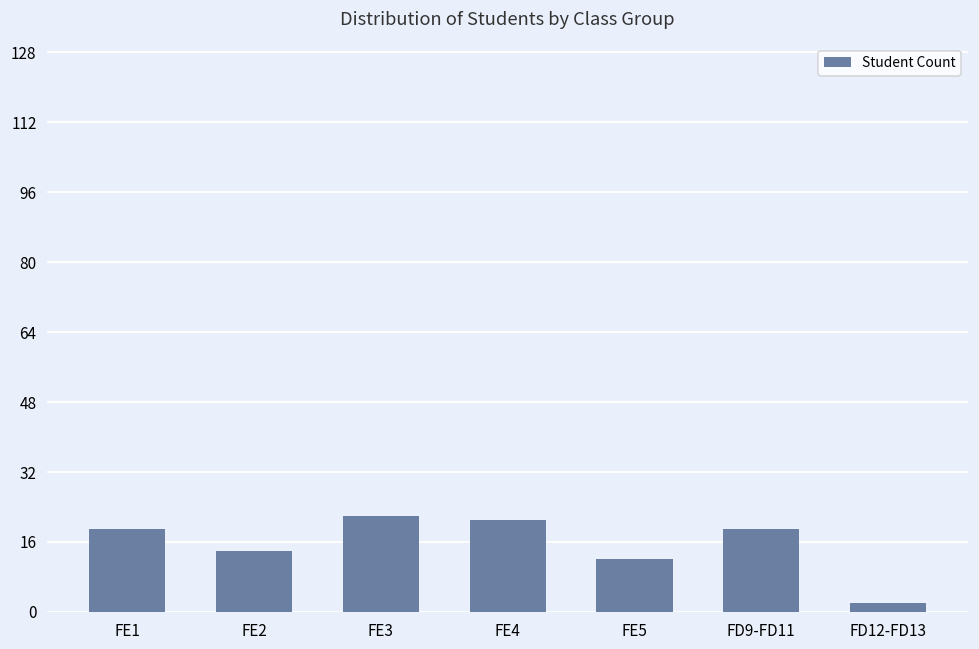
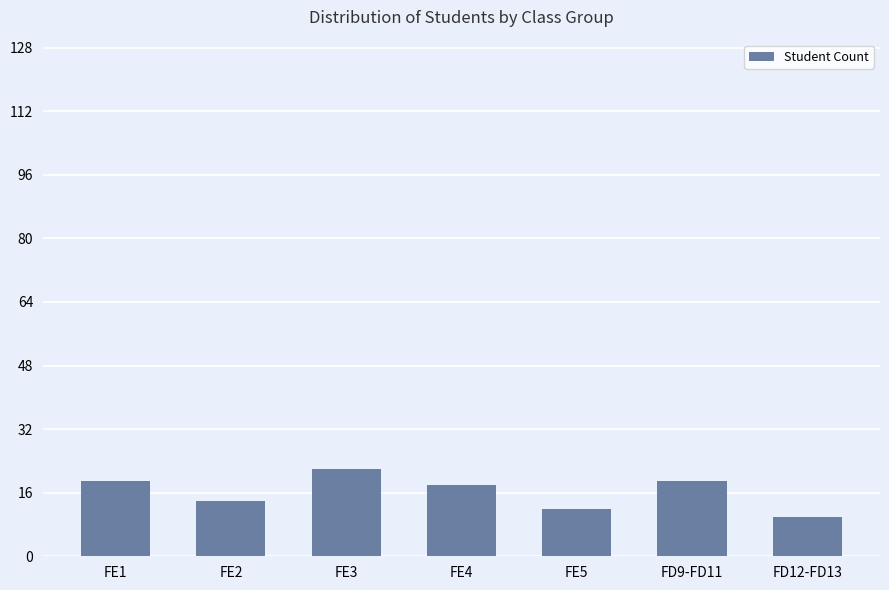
FE4: 21 -> 18
FD12-FD13: 2 -> 10
